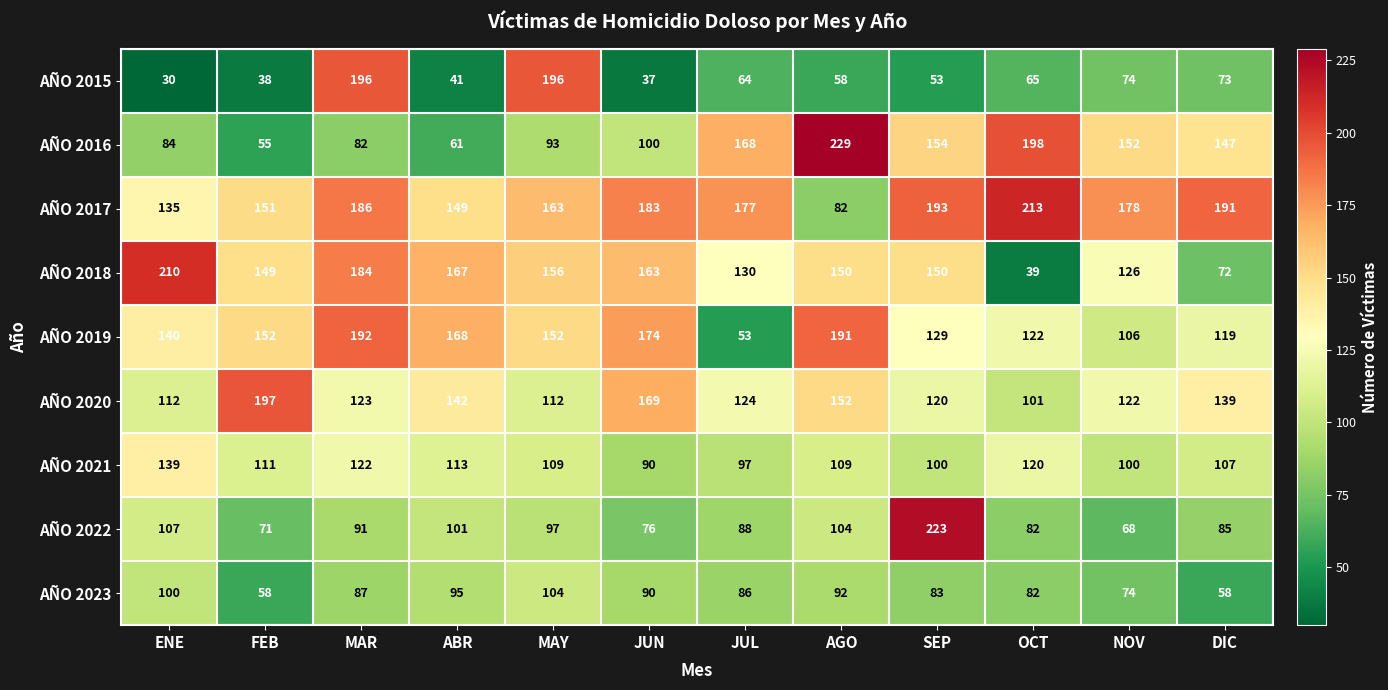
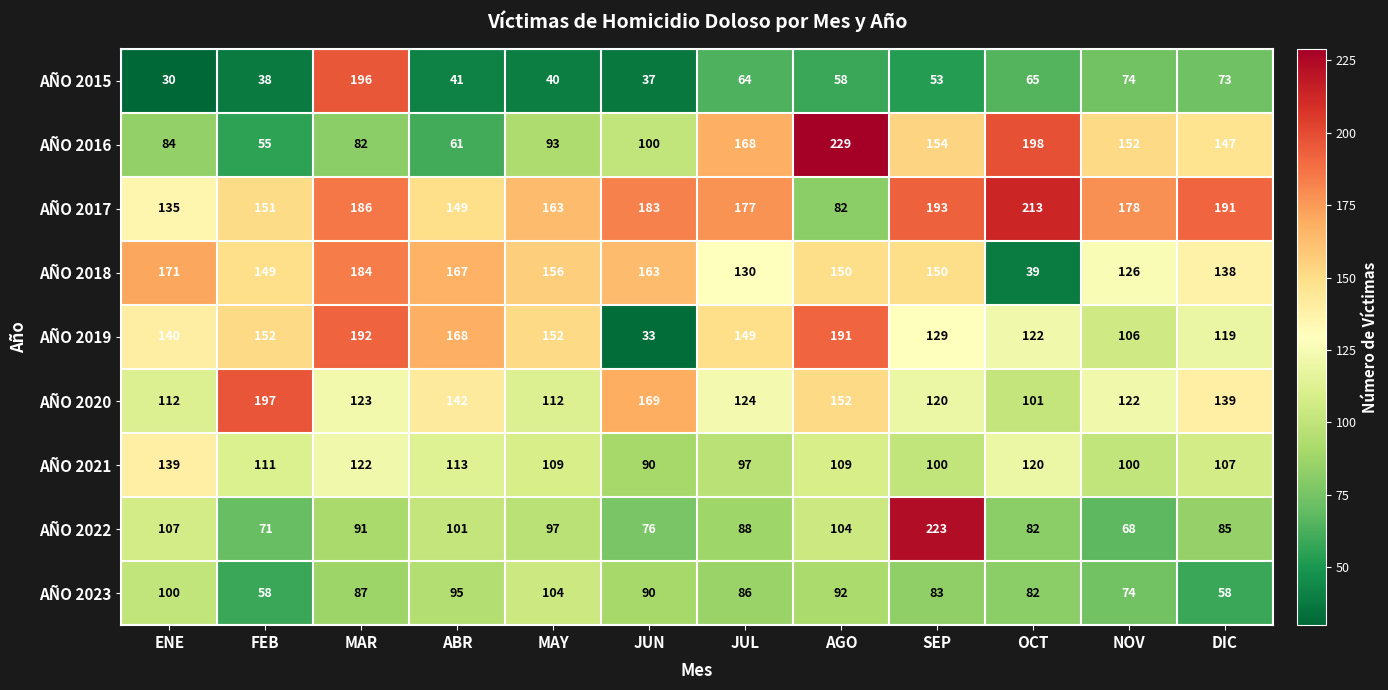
AÑO 2015, MAY: 196 -> 40
AÑO 2018, ENE: 210 -> 171
AÑO 2018, DIC: 72 -> 138
AÑO 2019, JUN: 174 -> 33
AÑO 2019, JUL: 53 -> 149
